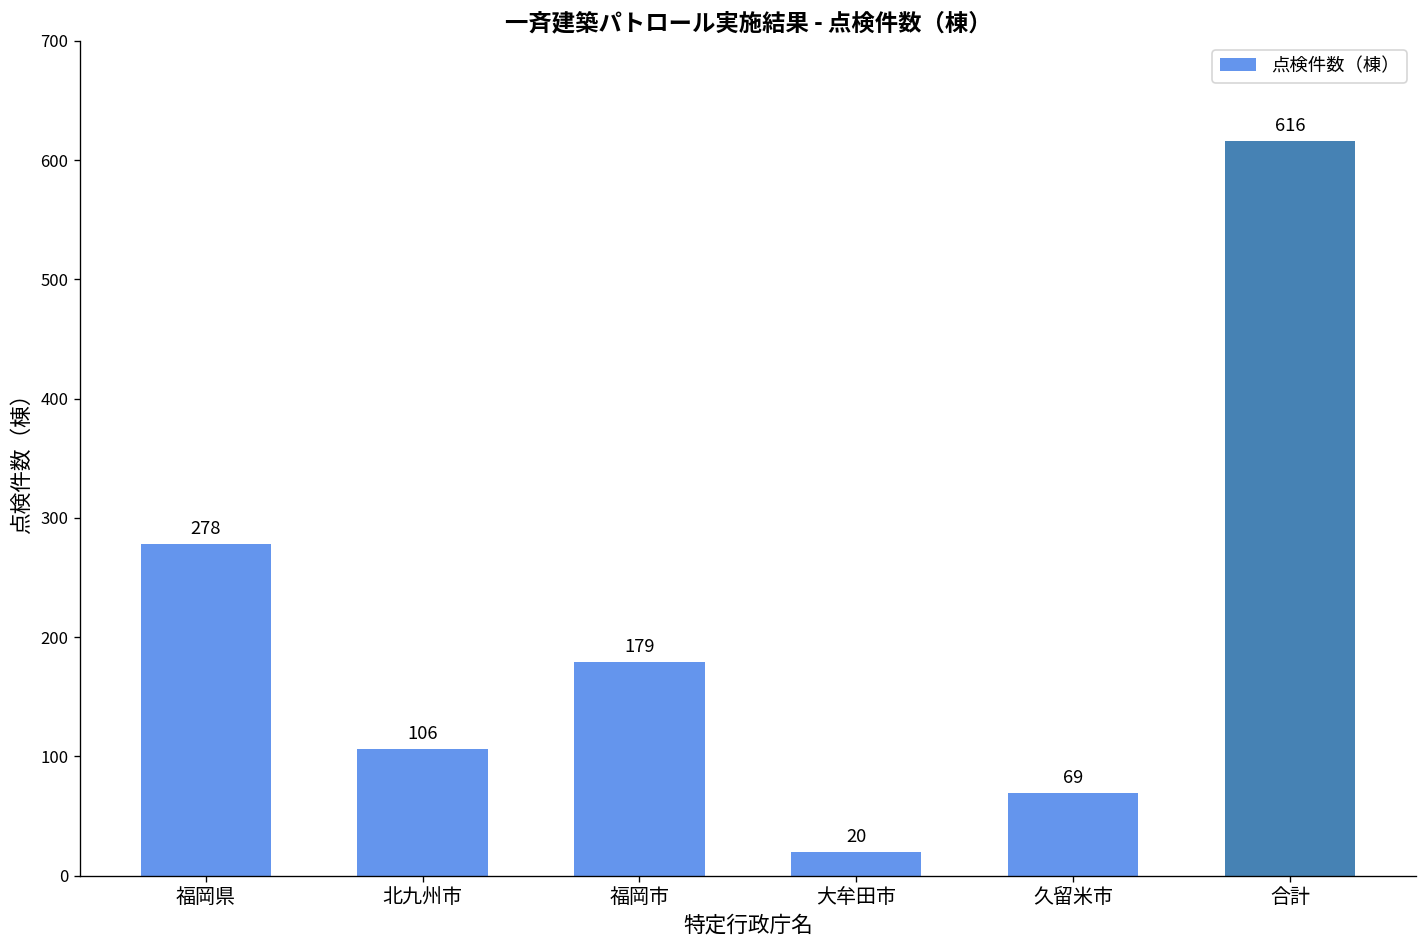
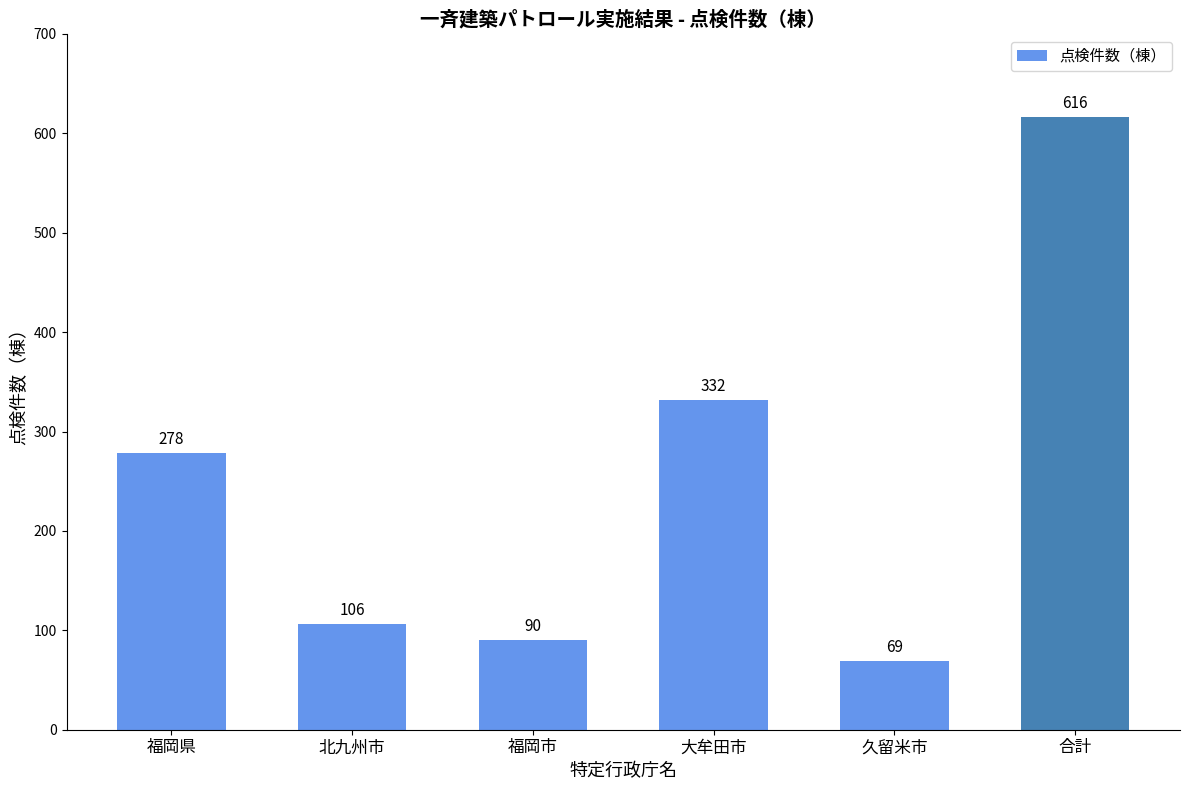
福岡市: 179 -> 90
大牟田市: 20 -> 332
